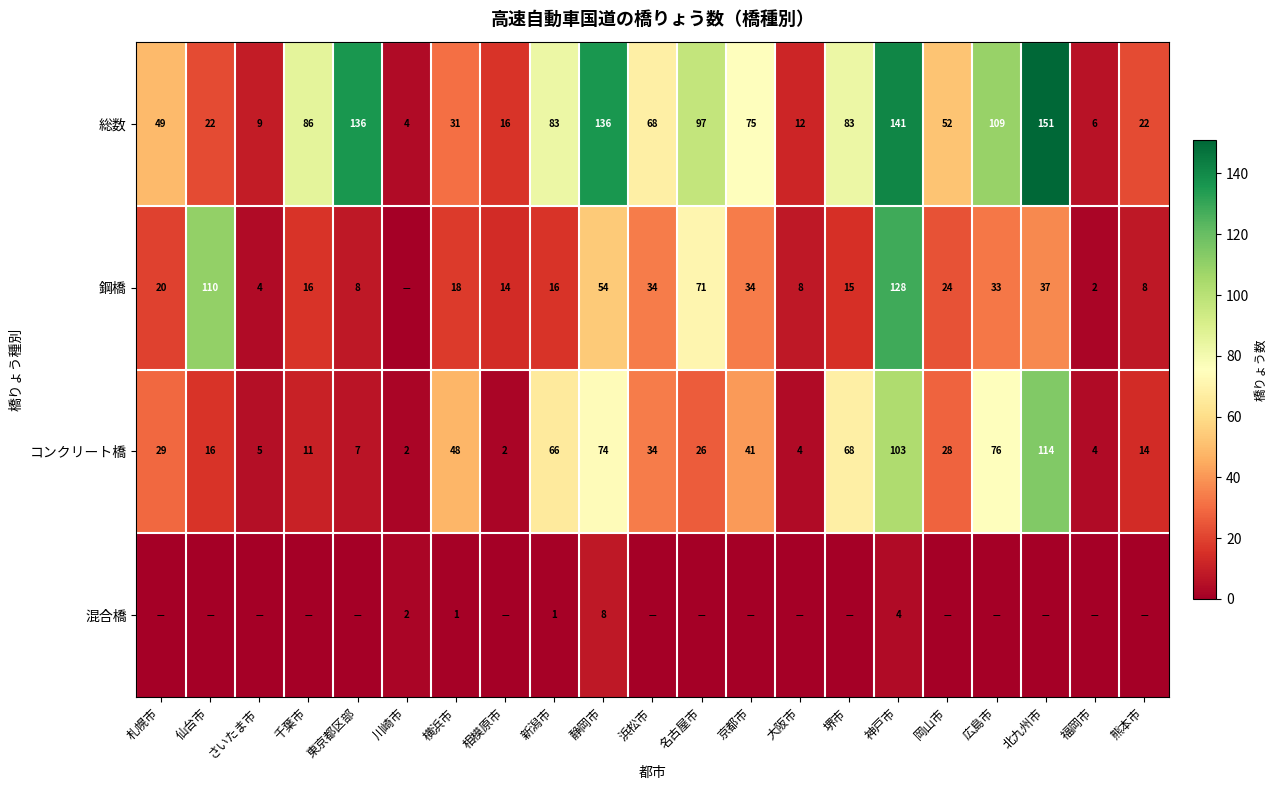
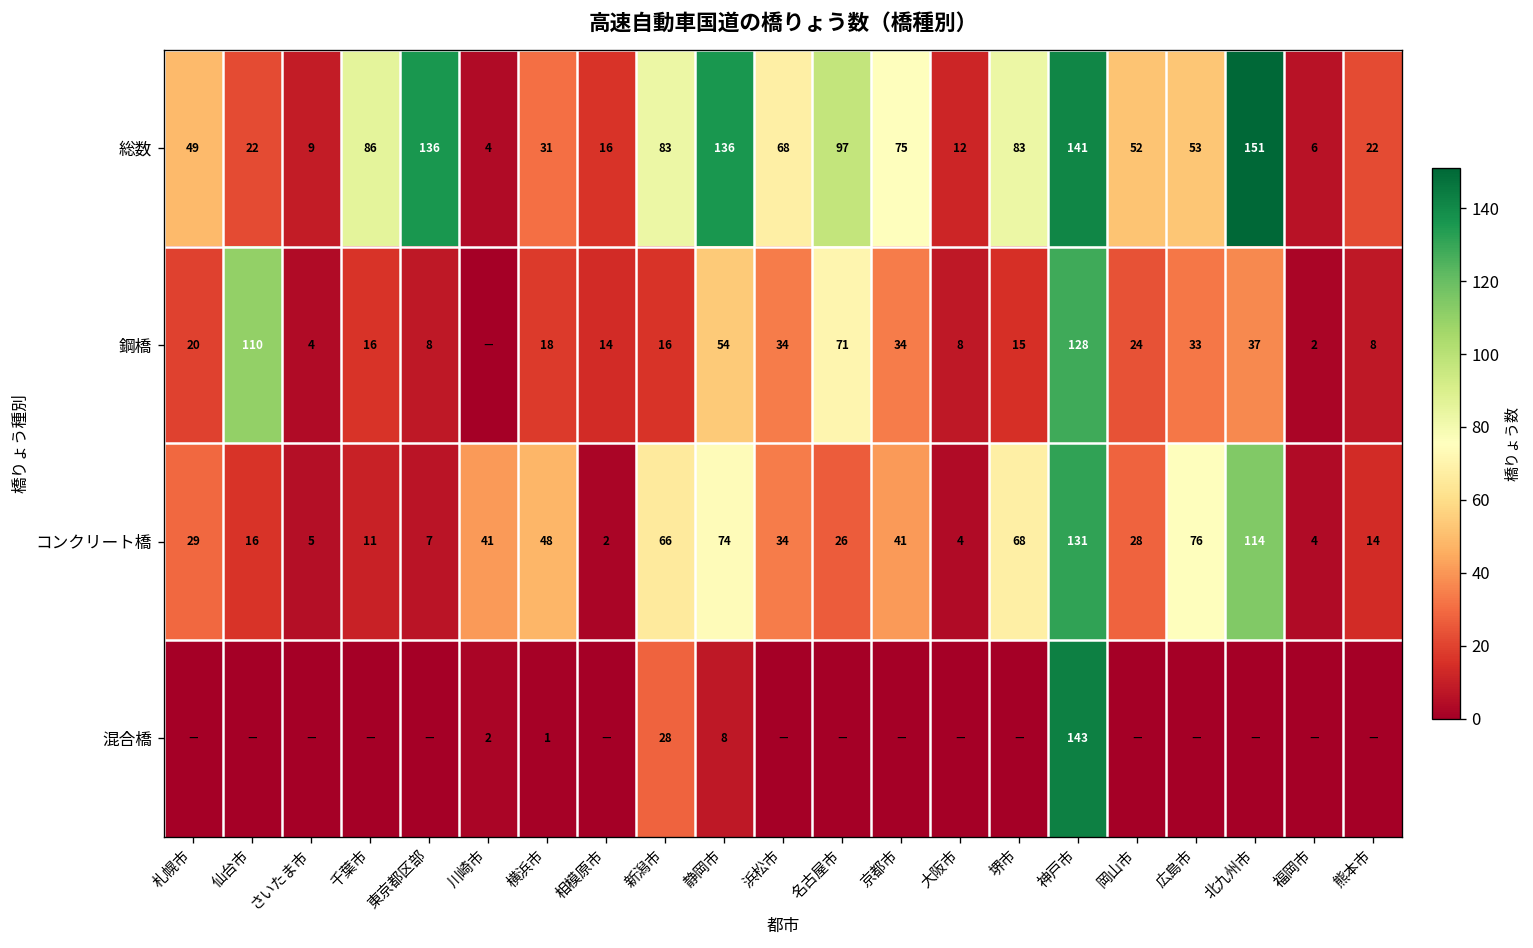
総数, 広島市: 109 -> 53
コンクリート橋, 川崎市: 2 -> 41
コンクリート橋, 神戸市: 103 -> 131
混合橋, 新潟市: 1 -> 28
混合橋, 神戸市: 4 -> 143
